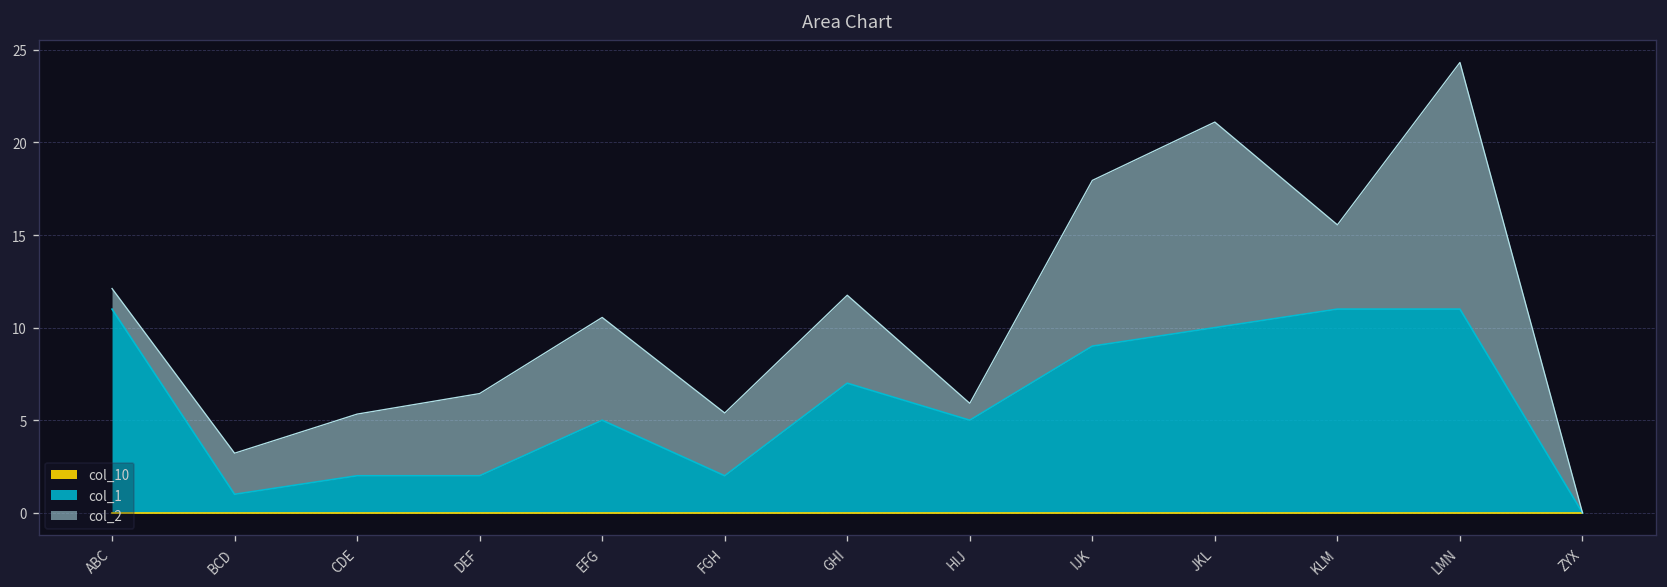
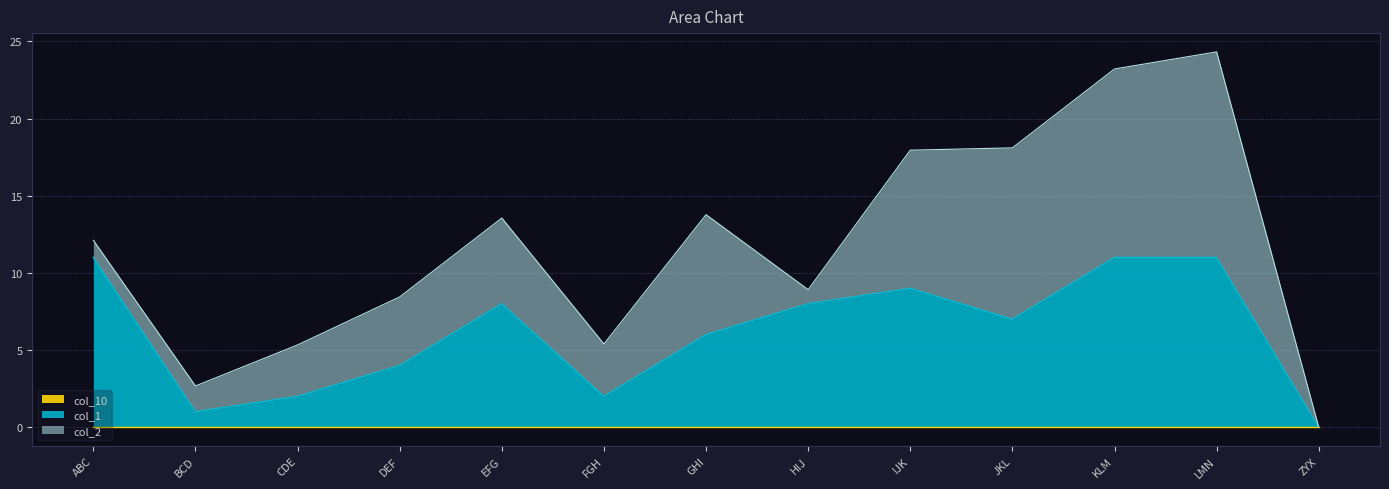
col_2, BCD: 2.2 -> 1.7
col_1, DEF: 2 -> 4
col_1, EFG: 5 -> 8
col_1, GHI: 7 -> 6
col_2, GHI: 4.8 -> 7.8
col_1, HIJ: 5 -> 8
col_1, JKL: 10 -> 7
col_2, KLM: 4.6 -> 12.2
